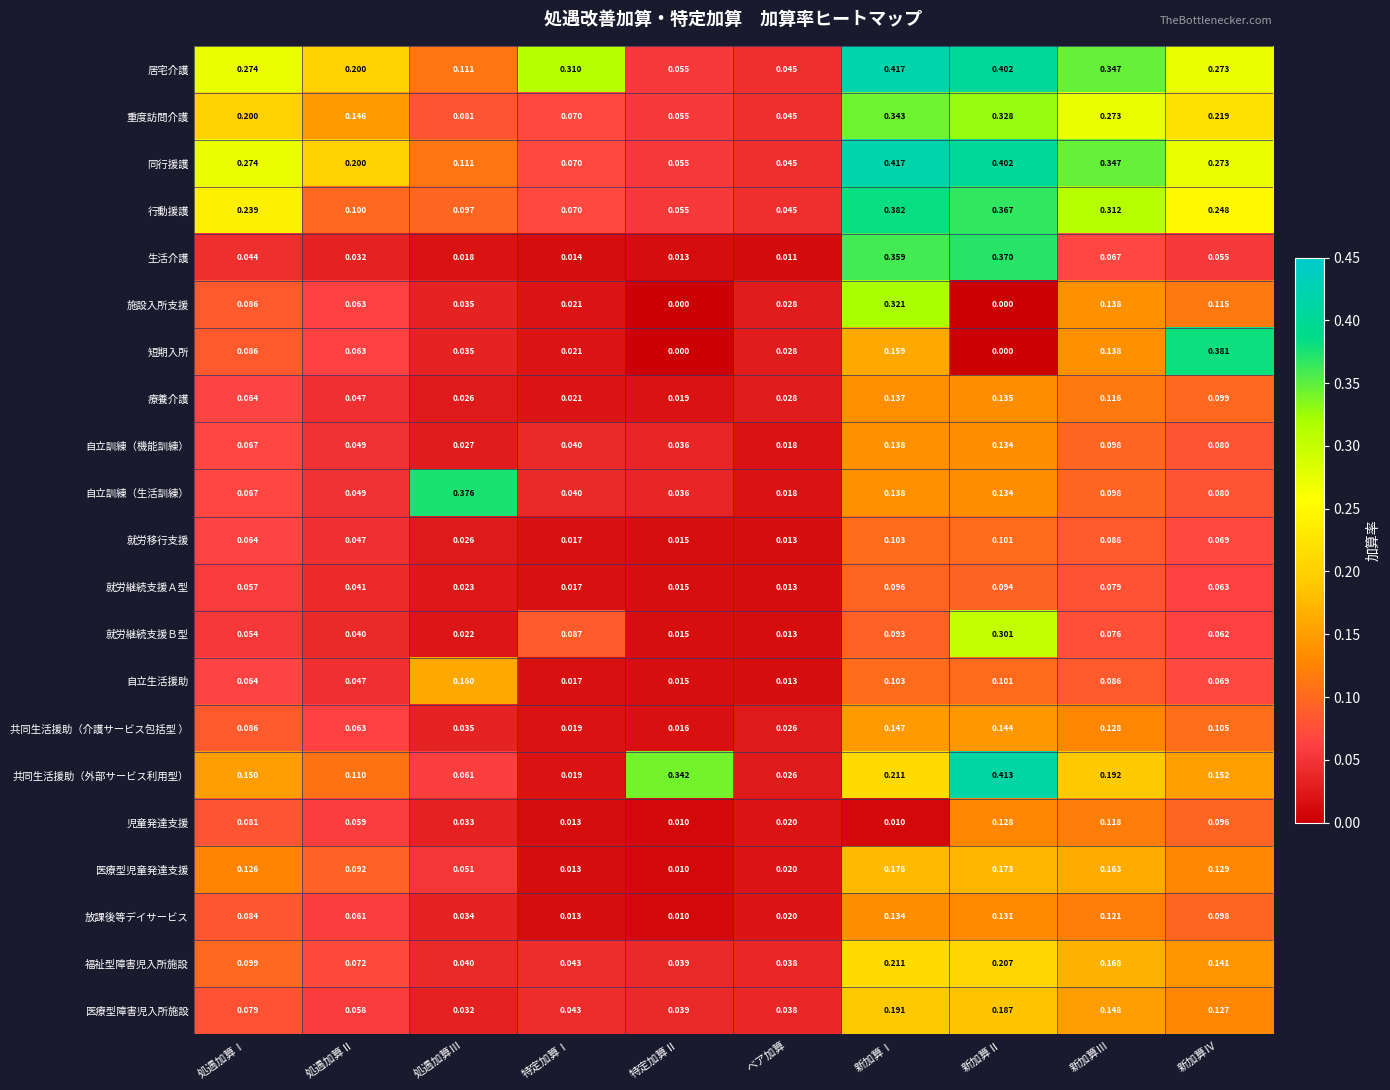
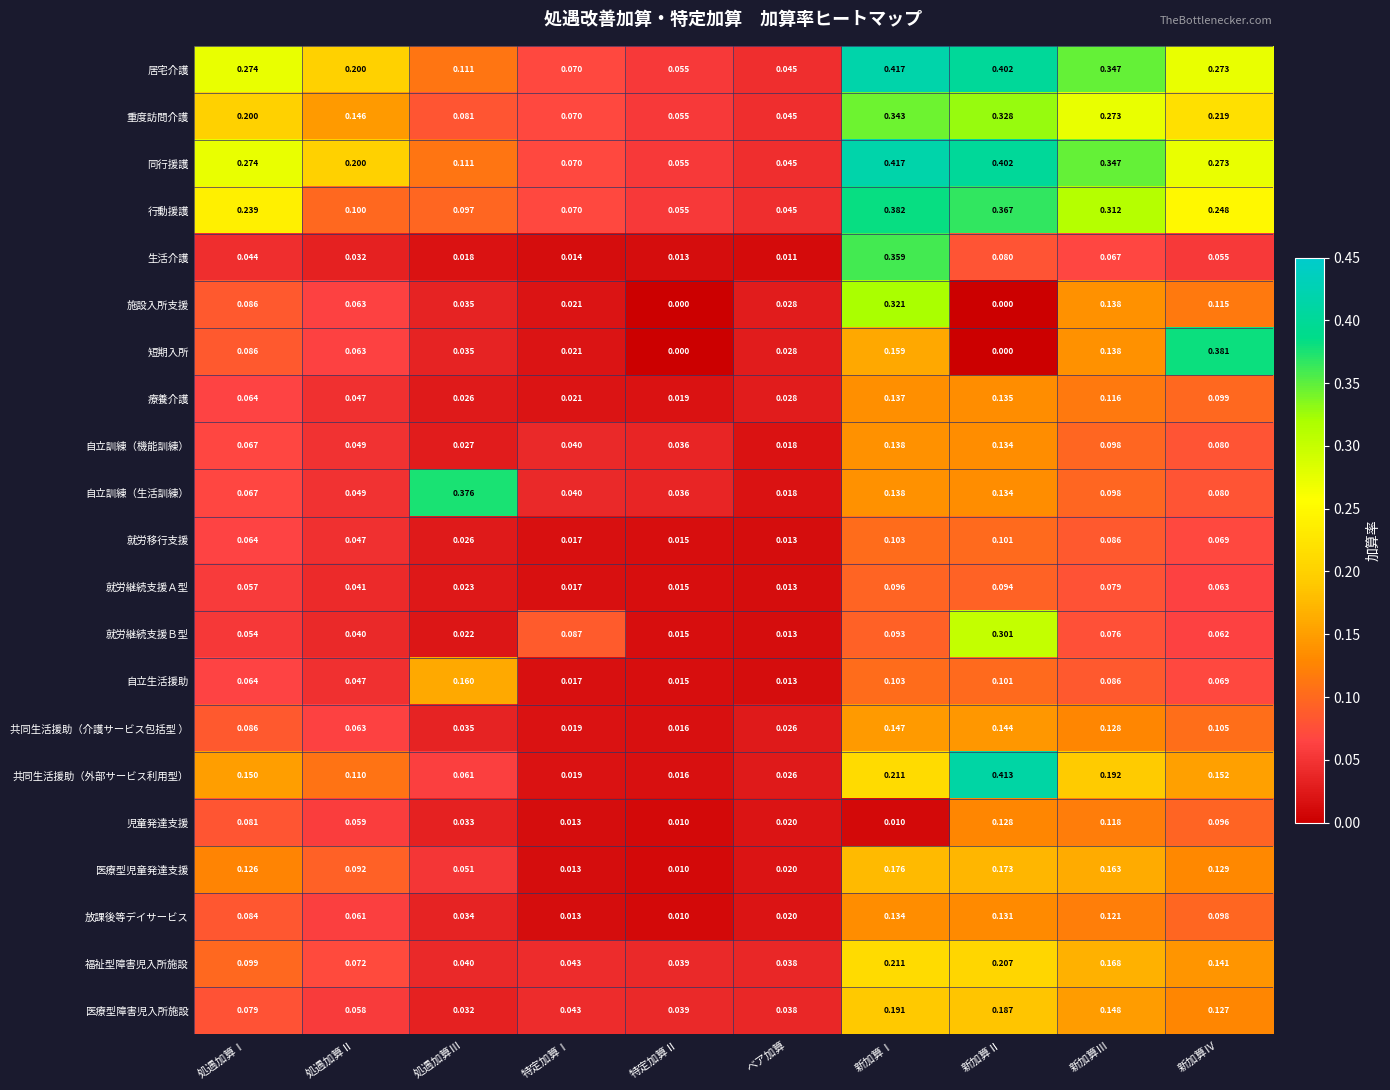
居宅介護, 特定加算Ⅰ: 0.310 -> 0.070
生活介護, 新加算Ⅱ: 0.370 -> 0.080
共同生活援助（外部サービス利用型）, 特定加算Ⅱ: 0.342 -> 0.016
